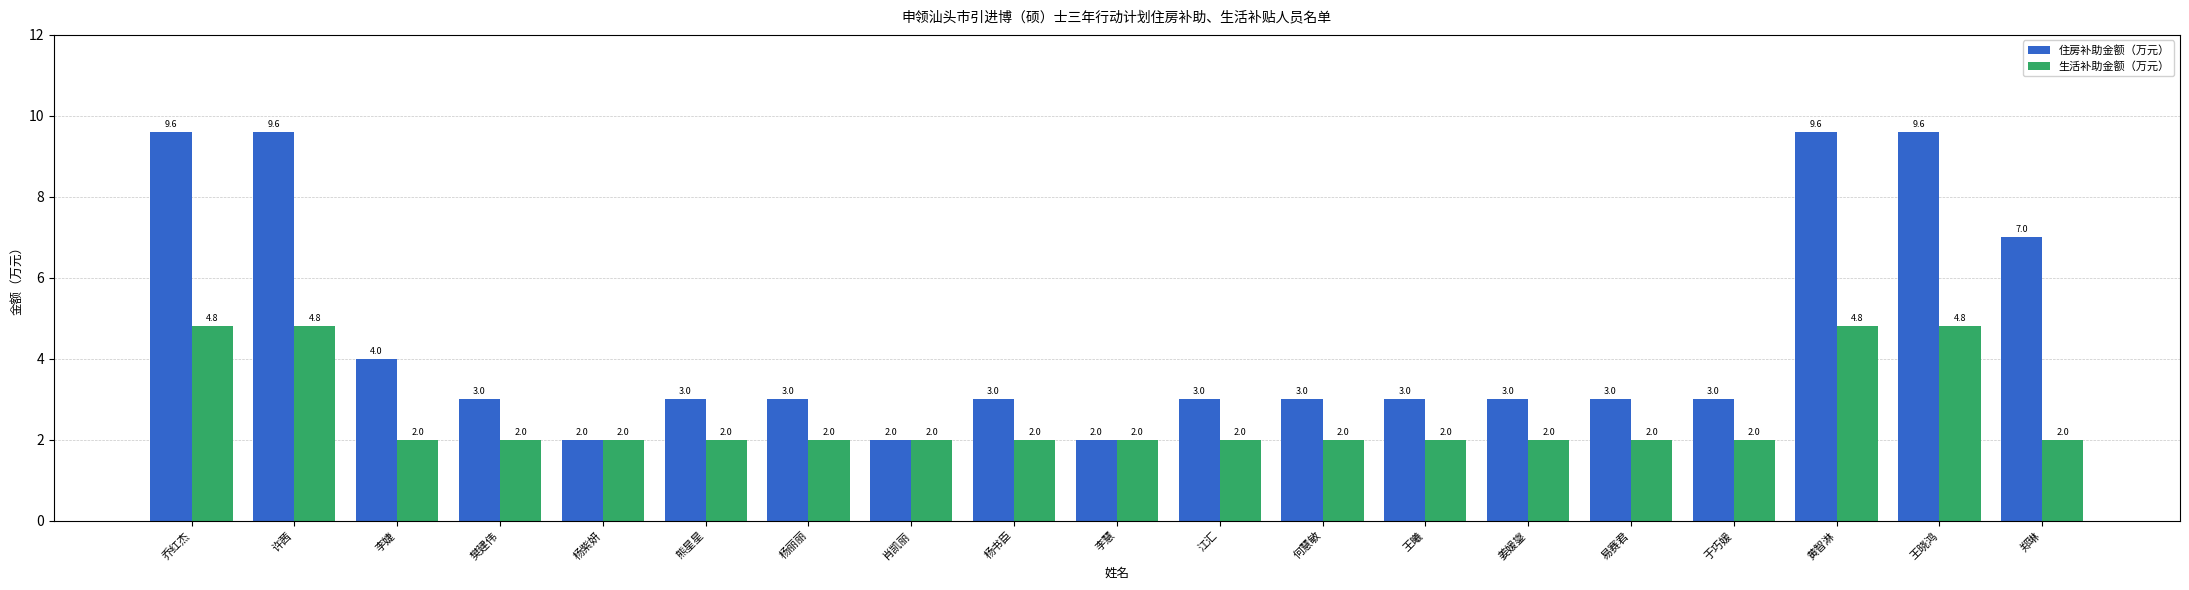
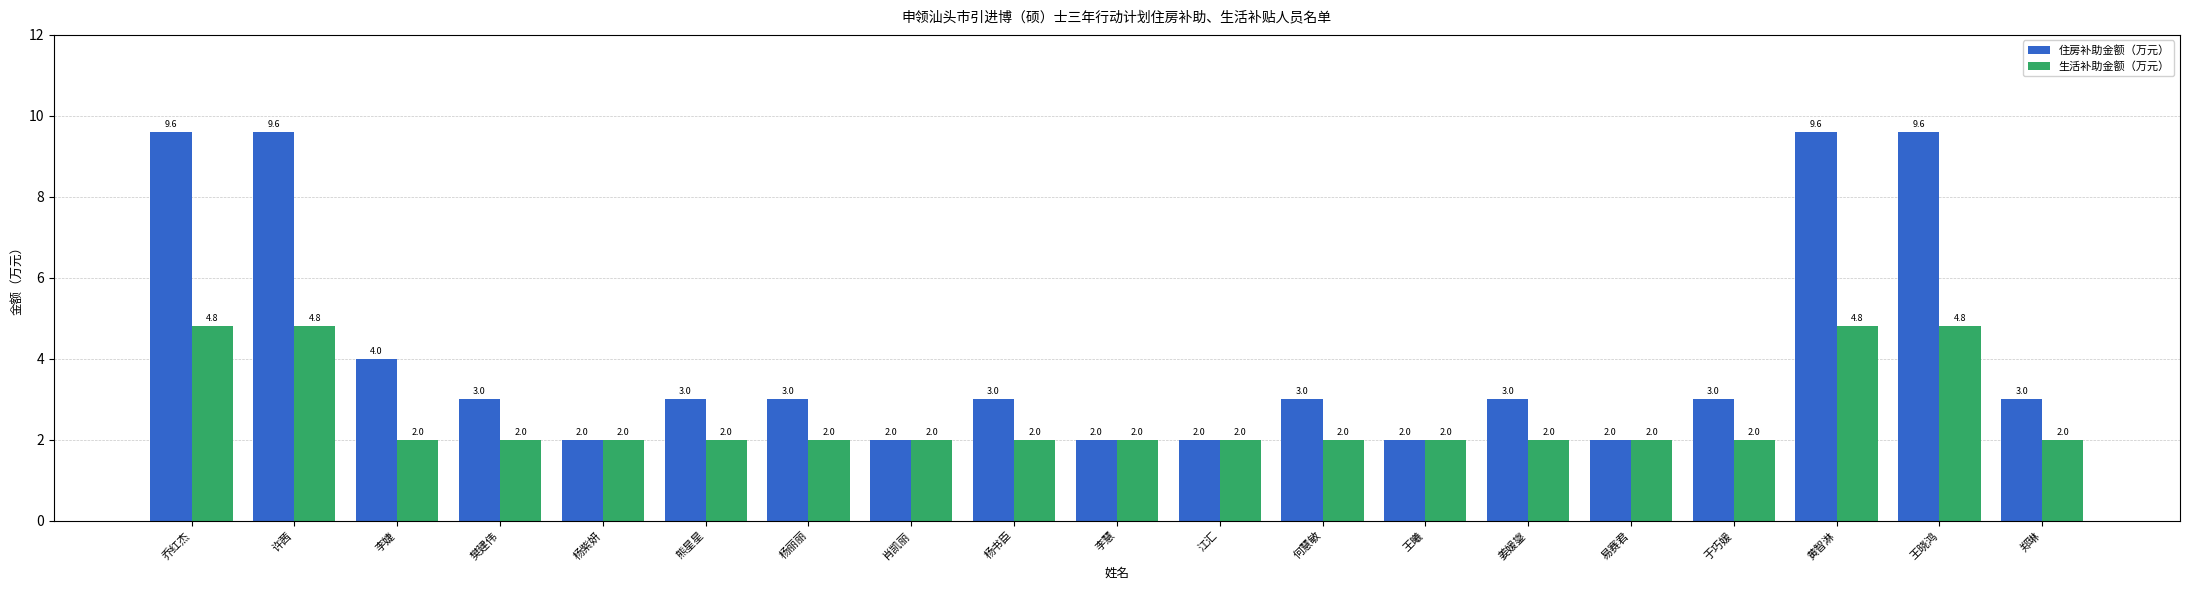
住房补助金额（万元）, 江汇: 3.0 -> 2.0
住房补助金额（万元）, 王曦: 3.0 -> 2.0
住房补助金额（万元）, 易赛君: 3.0 -> 2.0
住房补助金额（万元）, 郑琳: 7.0 -> 3.0
